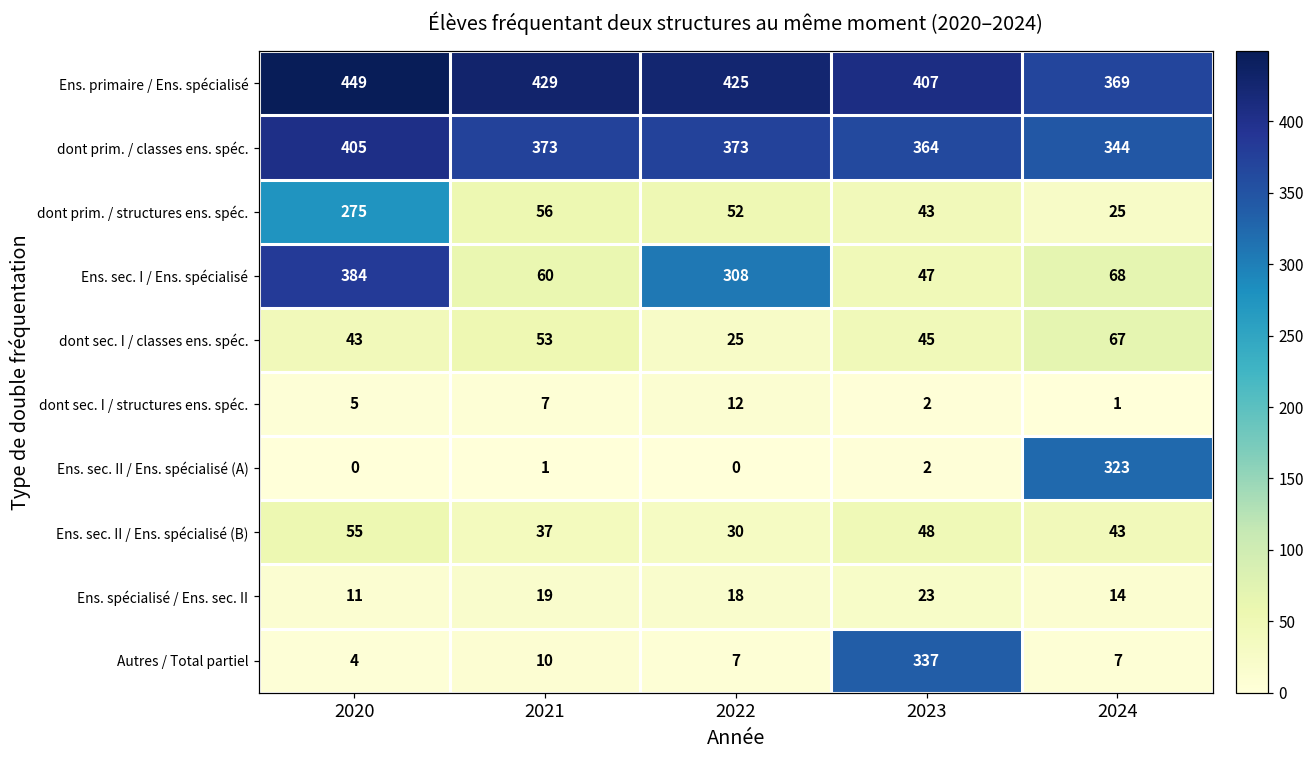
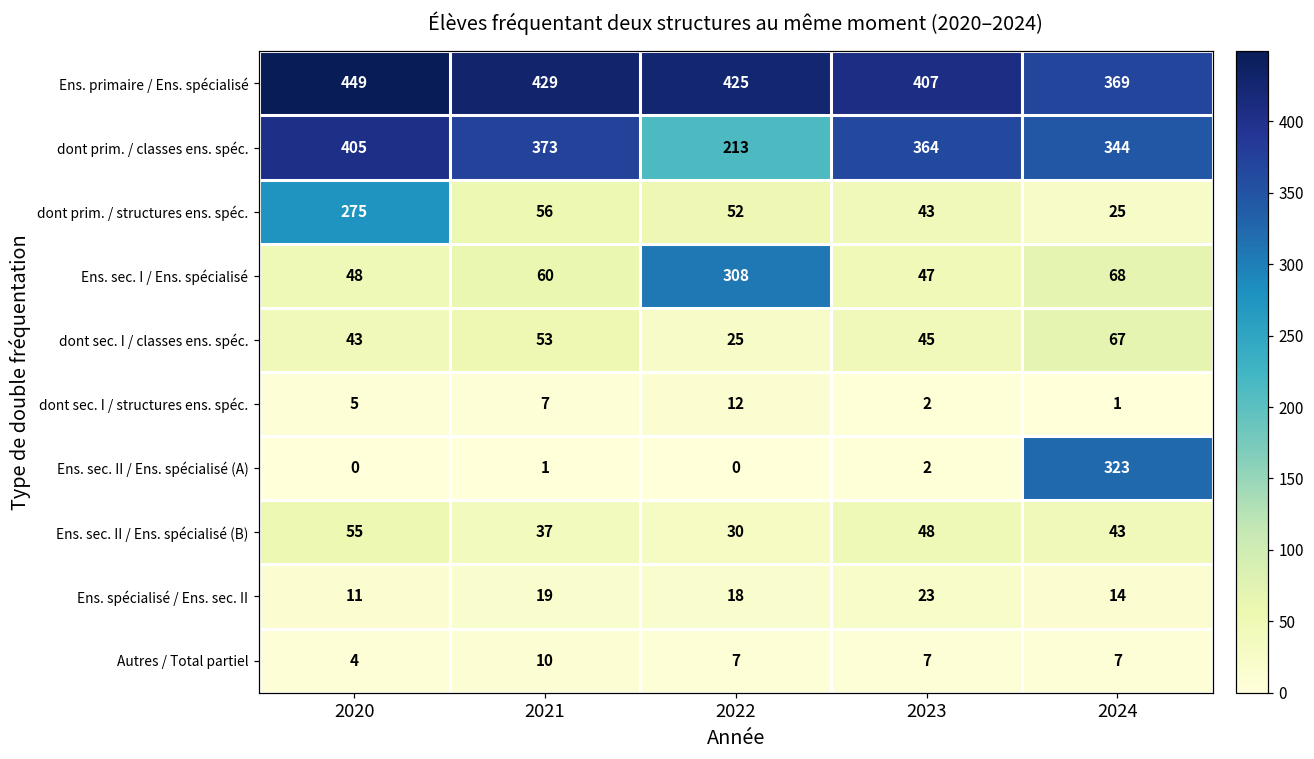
dont prim. / classes ens. spéc., 2022: 373 -> 213
Ens. sec. I / Ens. spécialisé, 2020: 384 -> 48
Autres / Total partiel, 2023: 337 -> 7
